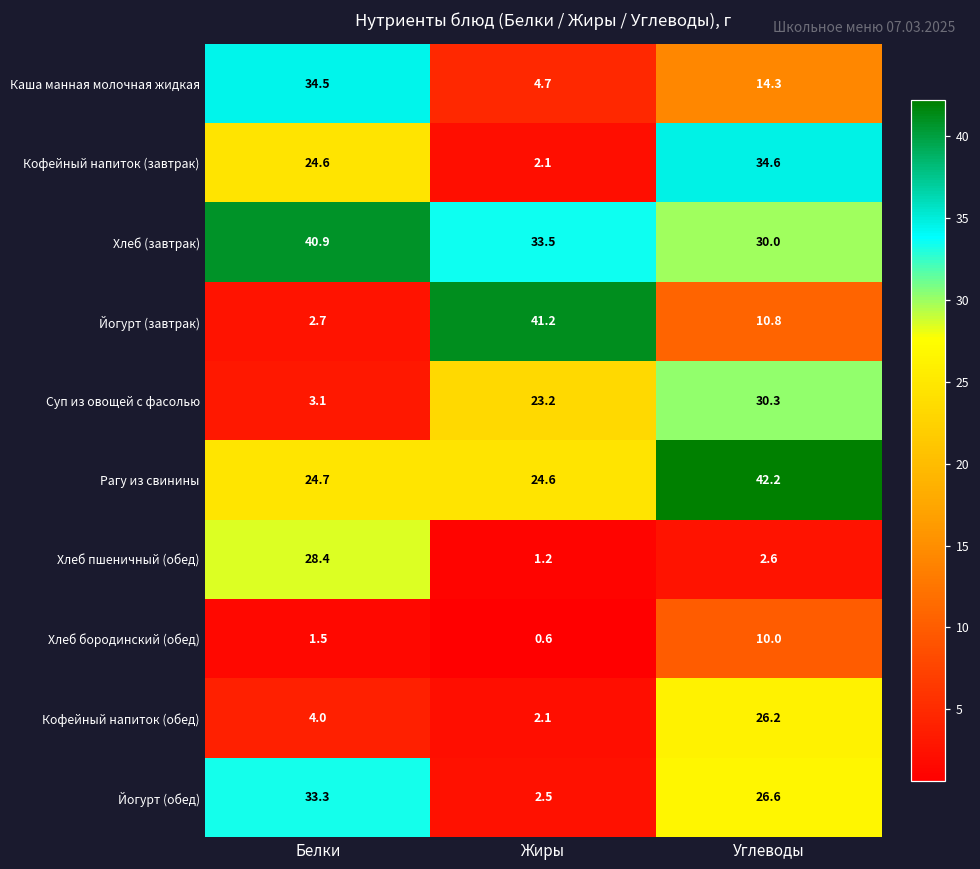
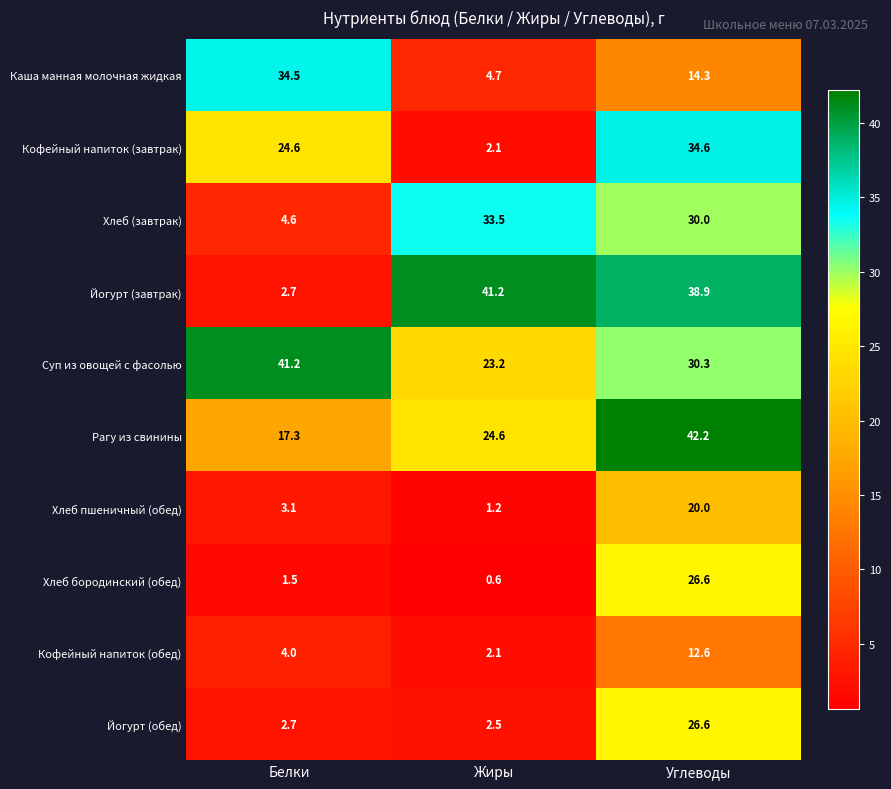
Хлеб (завтрак), Белки: 40.9 -> 4.6
Йогурт (завтрак), Углеводы: 10.8 -> 38.9
Суп из овощей с фасолью, Белки: 3.1 -> 41.2
Рагу из свинины, Белки: 24.7 -> 17.3
Хлеб пшеничный (обед), Белки: 28.4 -> 3.1
Хлеб пшеничный (обед), Углеводы: 2.6 -> 20.0
Хлеб бородинский (обед), Углеводы: 10.0 -> 26.6
Кофейный напиток (обед), Углеводы: 26.2 -> 12.6
Йогурт (обед), Белки: 33.3 -> 2.7
